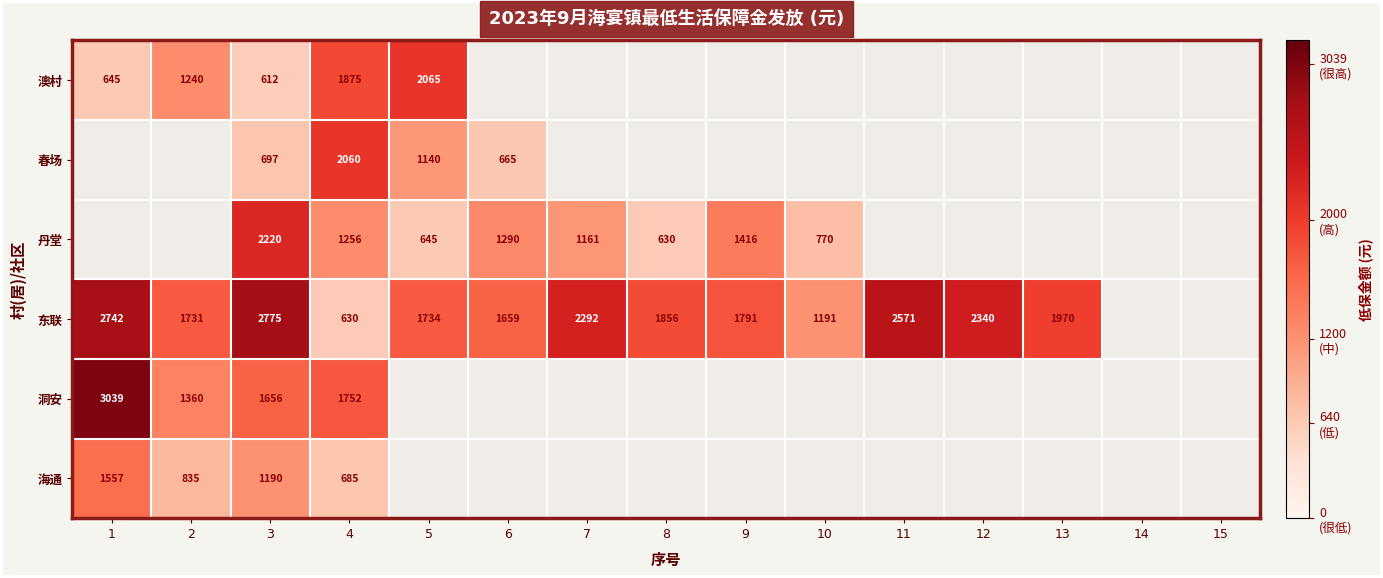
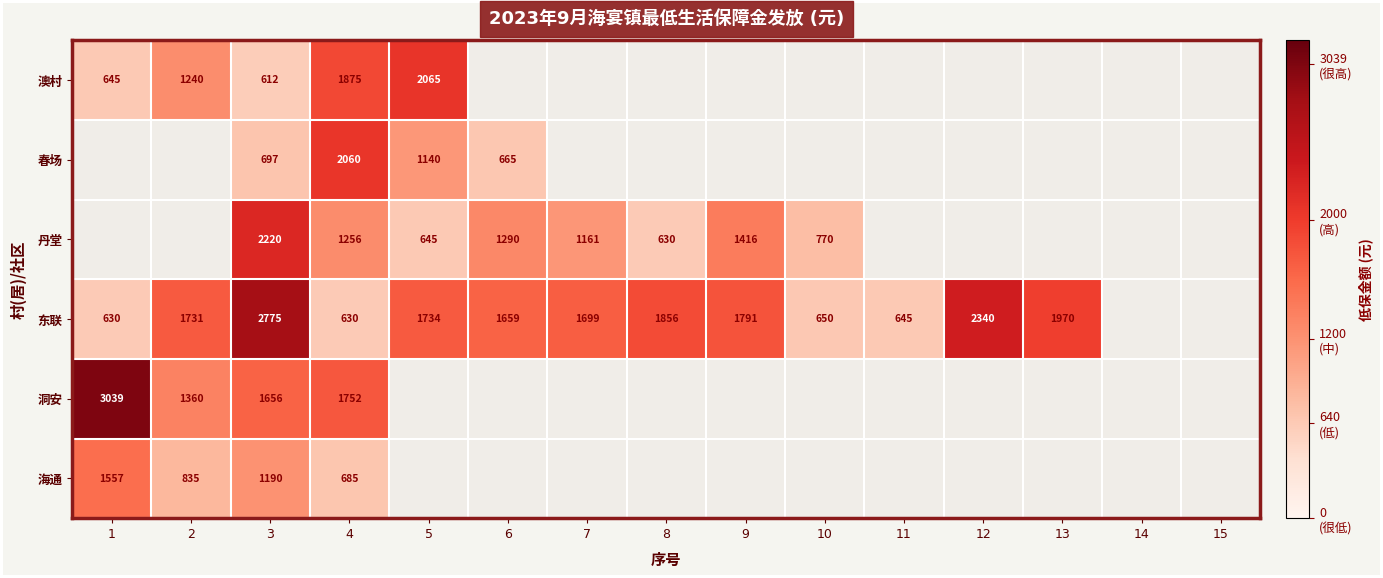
东联, 1: 2742 -> 630
东联, 7: 2292 -> 1699
东联, 10: 1191 -> 650
东联, 11: 2571 -> 645
